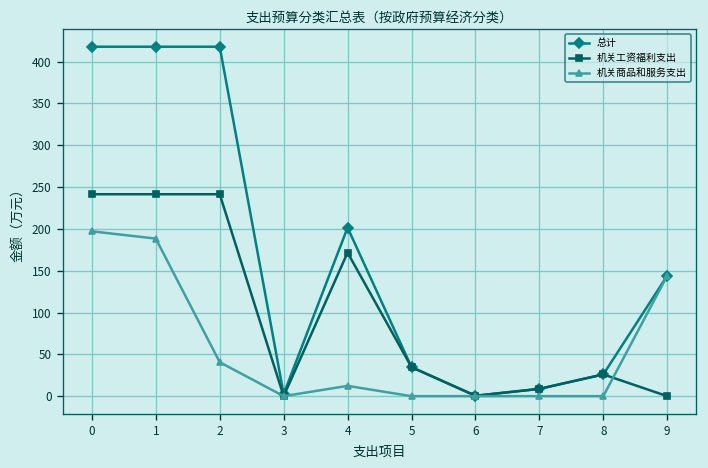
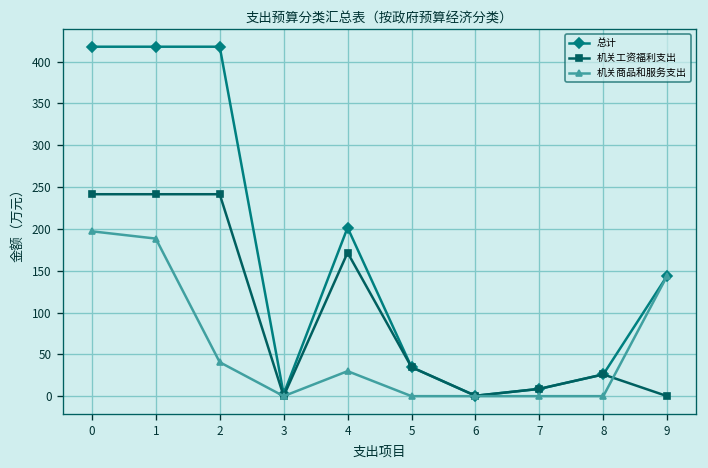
机关商品和服务支出, 4: 10 -> 30
